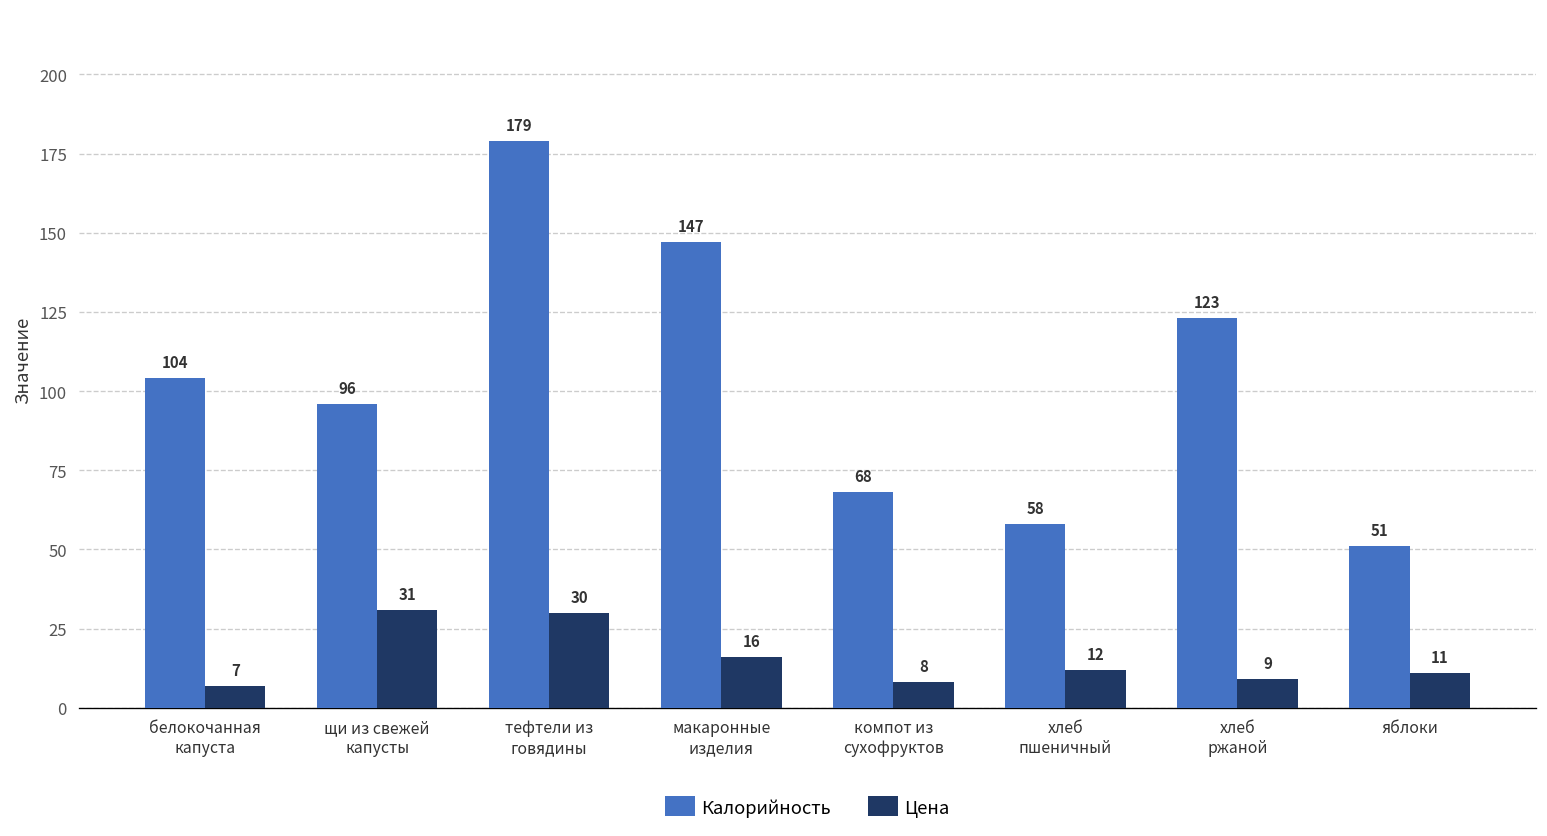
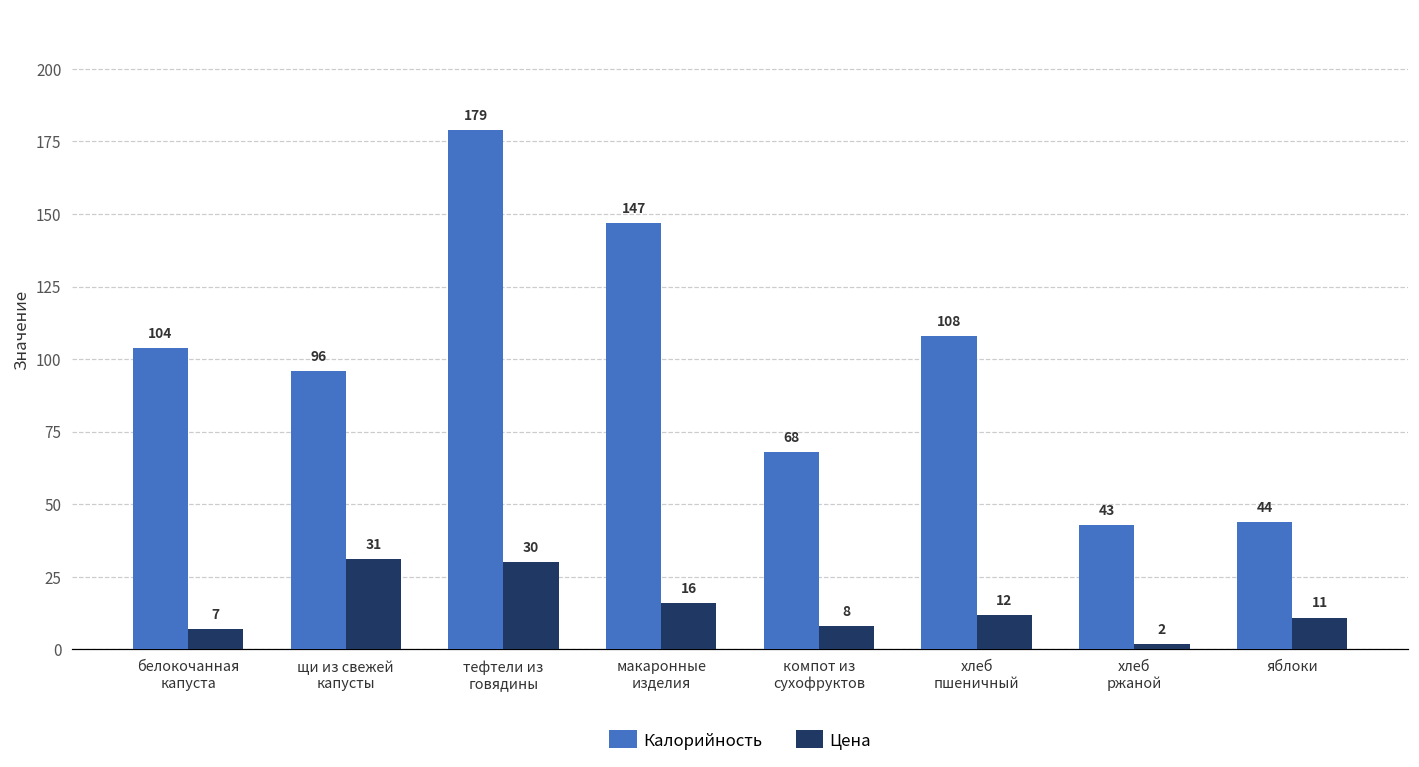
Калорийность, хлеб пшеничный: 58 -> 108
Калорийность, хлеб ржаной: 123 -> 43
Цена, хлеб ржаной: 9 -> 2
Калорийность, яблоки: 51 -> 44
